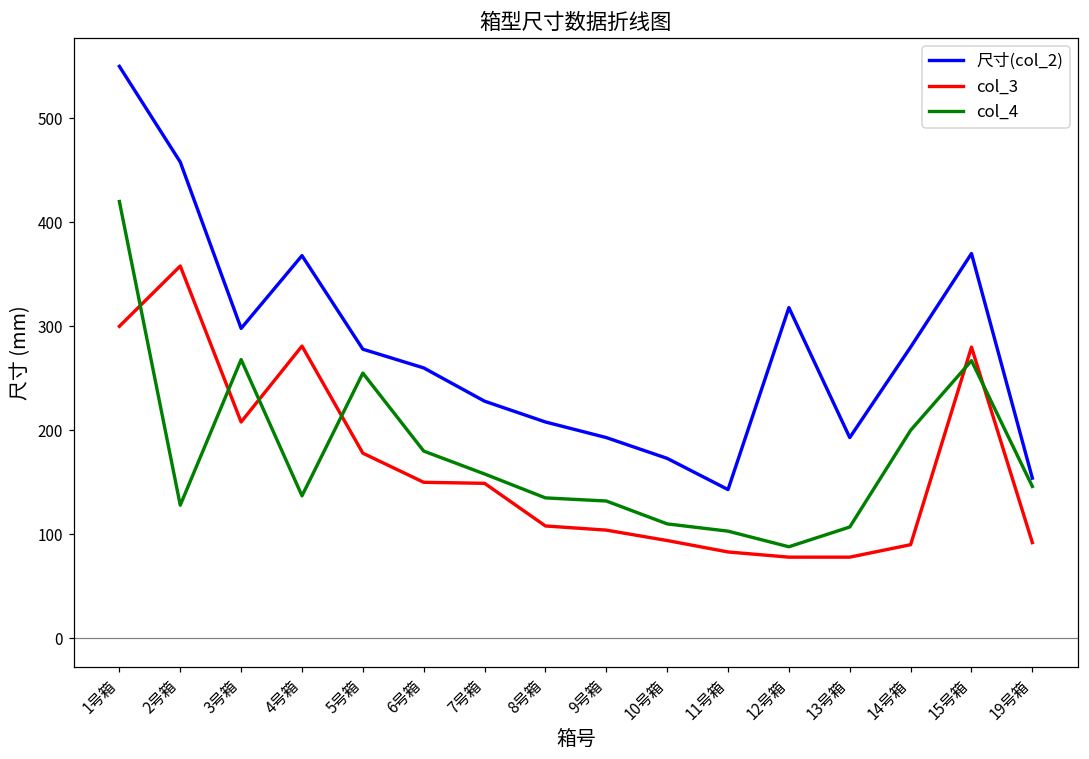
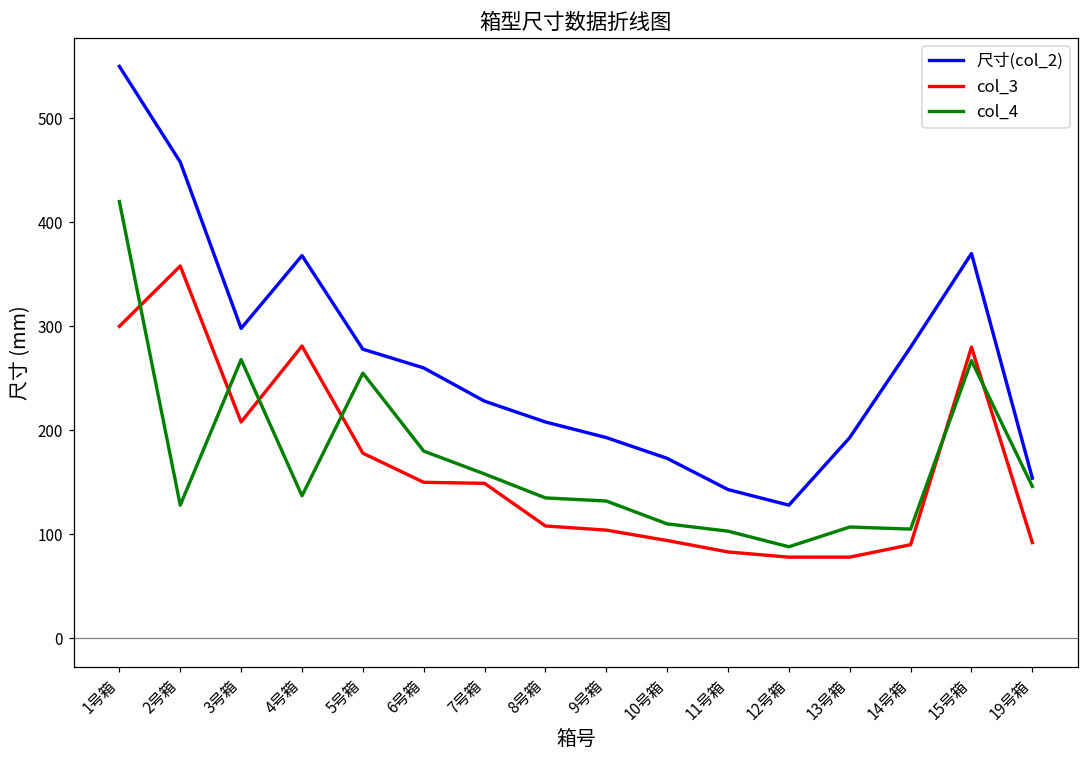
尺寸(col_2), 12号箱: 320 -> 130
col_4, 14号箱: 200 -> 110
